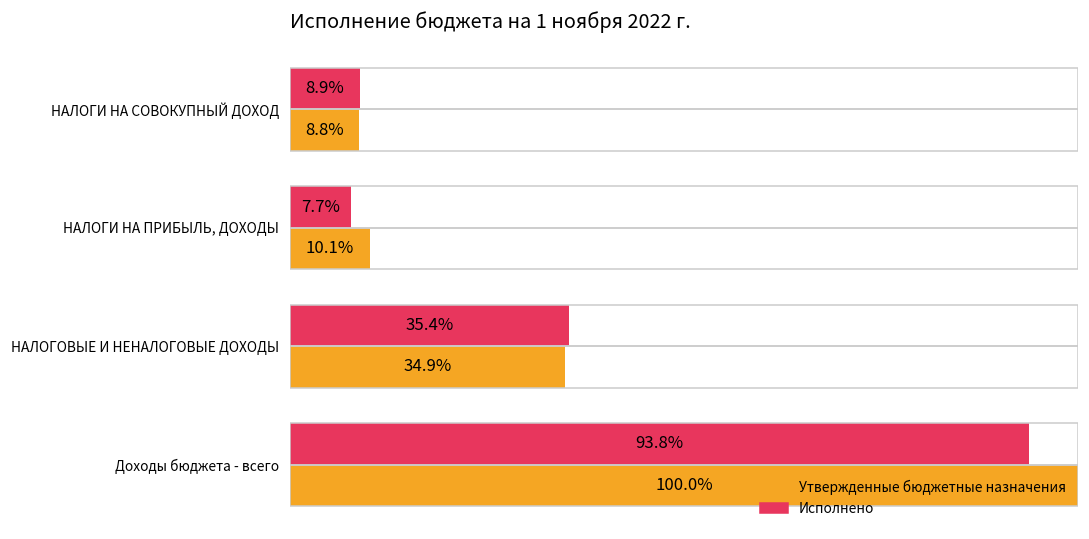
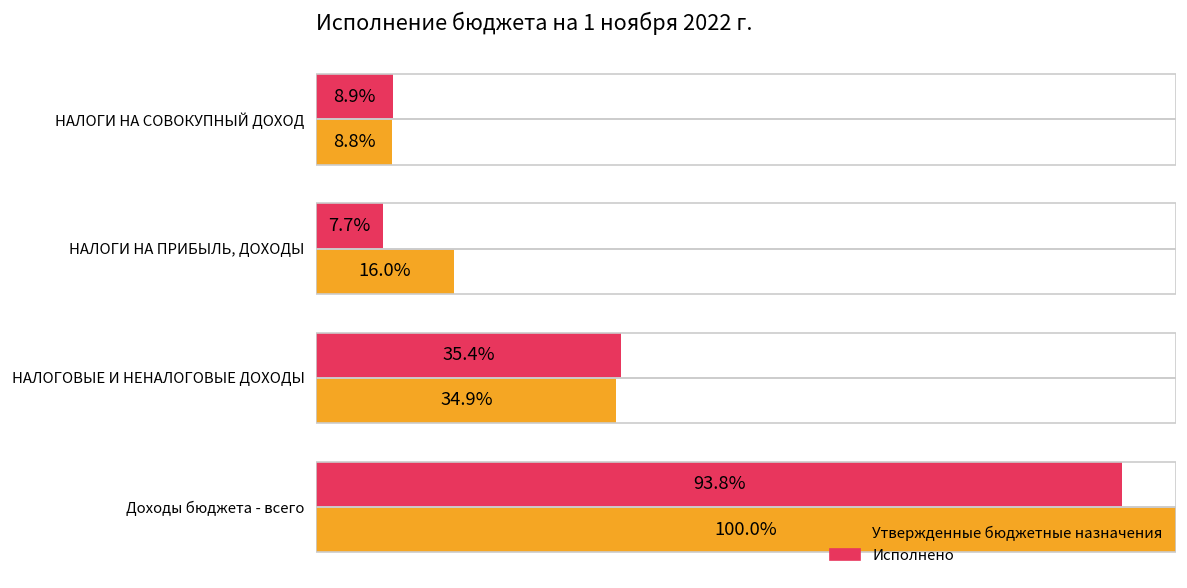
Утвержденные бюджетные назначения, НАЛОГИ НА ПРИБЫЛЬ, ДОХОДЫ: 10.1% -> 16.0%
